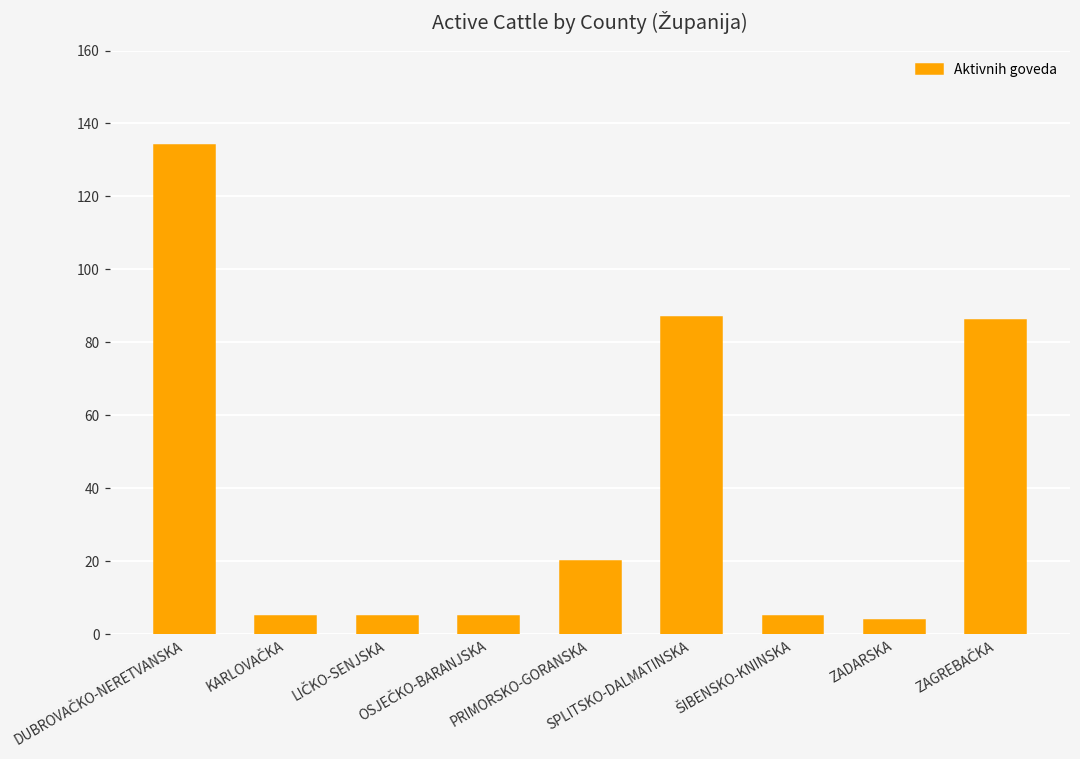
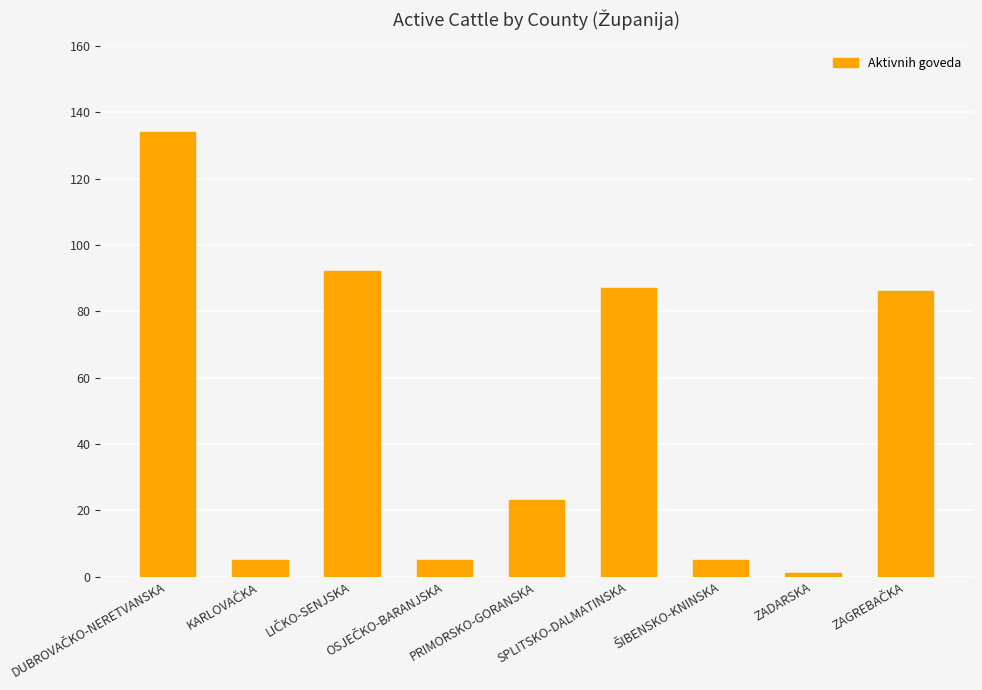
LIČKO-SENJSKA: 5 -> 92
PRIMORSKO-GORANSKA: 20 -> 23
ZADARSKA: 4 -> 1
